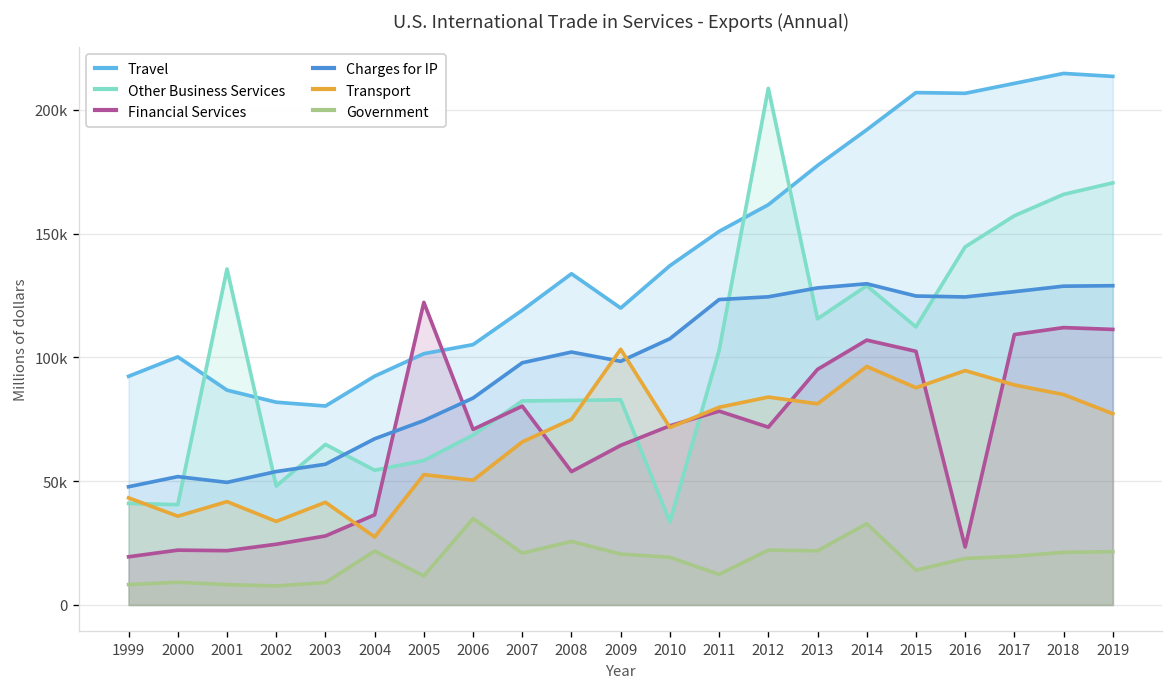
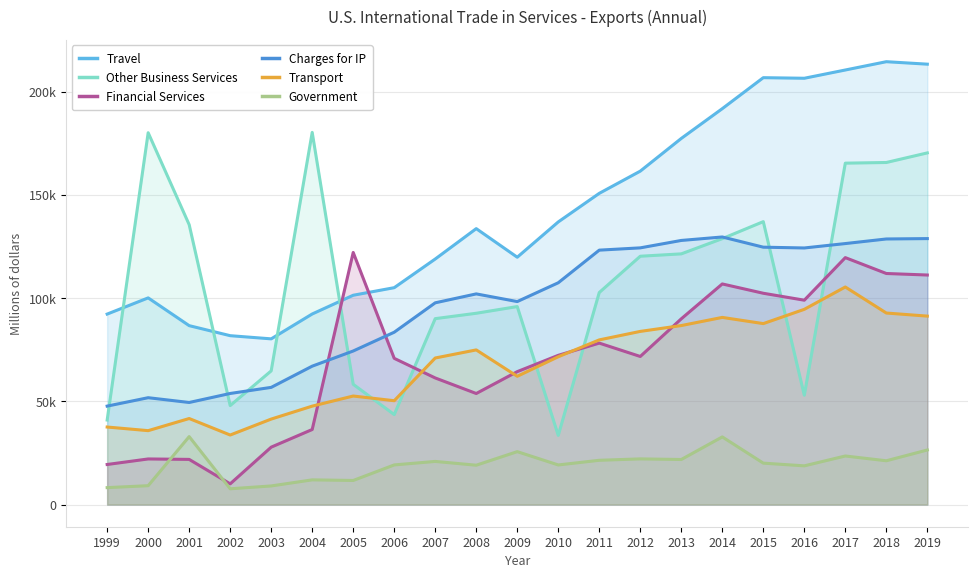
Transport, 1999: 43000 -> 38000
Other Business Services, 2000: 40000 -> 180000
Government, 2001: 8000 -> 33000
Financial Services, 2002: 24000 -> 10000
Other Business Services, 2004: 54000 -> 180000
Transport, 2004: 27000 -> 48000
Government, 2004: 22000 -> 12000
Other Business Services, 2006: 69000 -> 44000
Government, 2006: 35000 -> 19000
Other Business Services, 2007: 82000 -> 90000
Financial Services, 2007: 80000 -> 61000
Transport, 2007: 66000 -> 71000
Other Business Services, 2008: 83000 -> 93000
Government, 2008: 26000 -> 19000
Other Business Services, 2009: 83000 -> 96000
Transport, 2009: 103000 -> 62000
Government, 2009: 21000 -> 26000
Government, 2011: 12000 -> 21000
Other Business Services, 2012: 209000 -> 120000
Other Business Services, 2013: 116000 -> 122000
Financial Services, 2013: 95000 -> 90000
Transport, 2013: 81000 -> 87000
Transport, 2014: 96000 -> 91000
Other Business Services, 2015: 112000 -> 137000
Government, 2015: 14000 -> 20000
Other Business Services, 2016: 145000 -> 53000
Financial Services, 2016: 23000 -> 99000
Other Business Services, 2017: 157000 -> 165000
Financial Services, 2017: 109000 -> 120000
Transport, 2017: 89000 -> 105000
Government, 2017: 20000 -> 24000
Transport, 2018: 85000 -> 93000
Transport, 2019: 77000 -> 91000
Government, 2019: 21000 -> 26000
